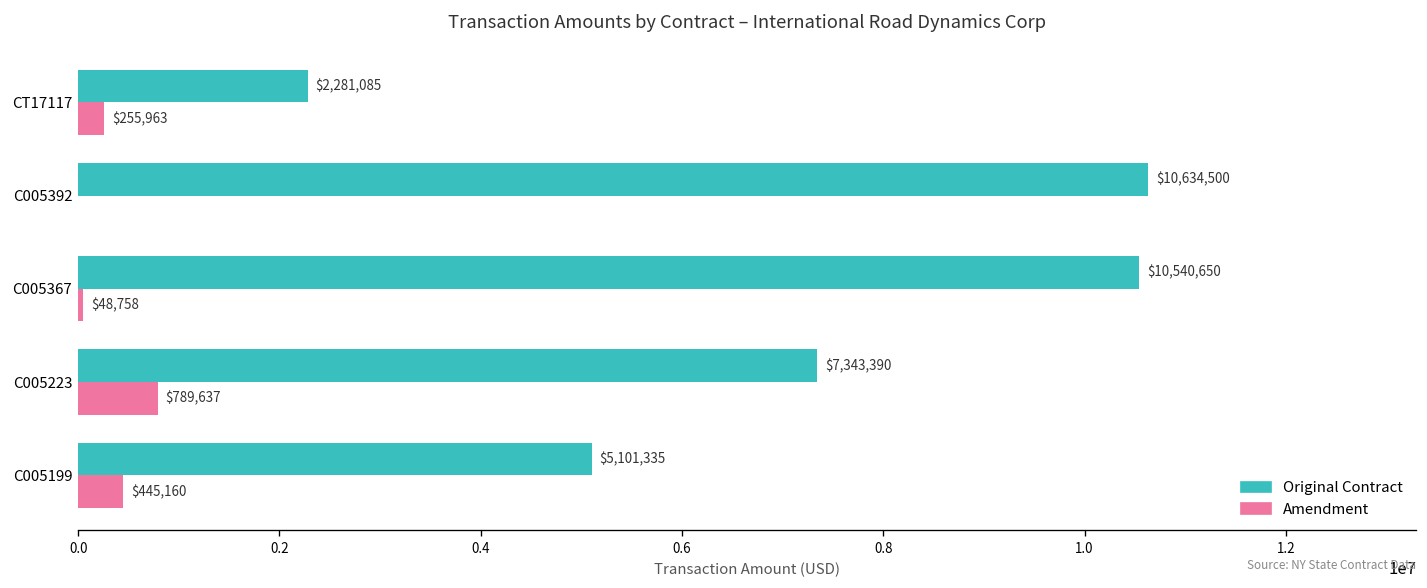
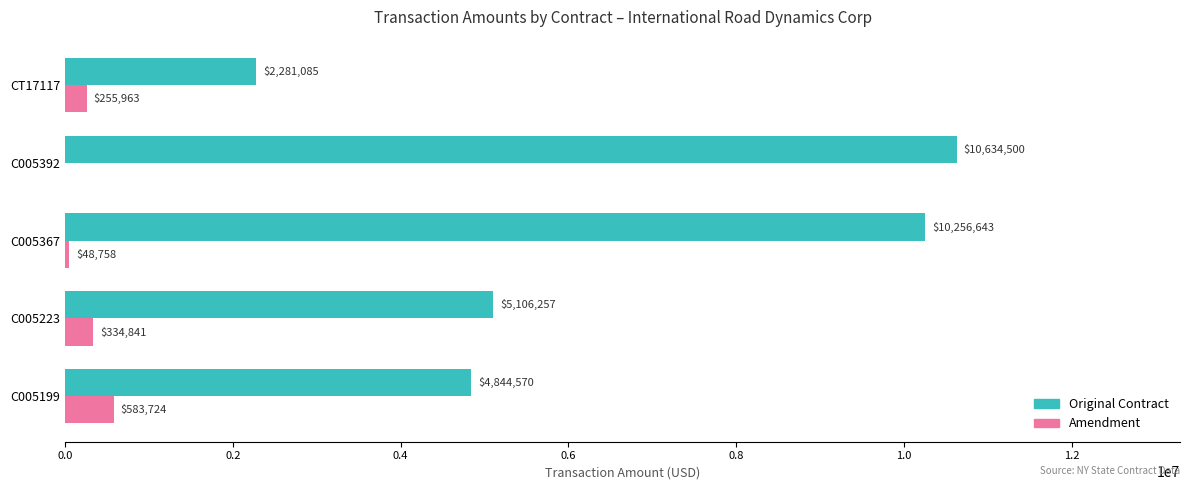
Original Contract, C005367: $10,540,650 -> $10,256,643
Original Contract, C005223: $7,343,390 -> $5,106,257
Amendment, C005223: $789,637 -> $334,841
Original Contract, C005199: $5,101,335 -> $4,844,570
Amendment, C005199: $445,160 -> $583,724
